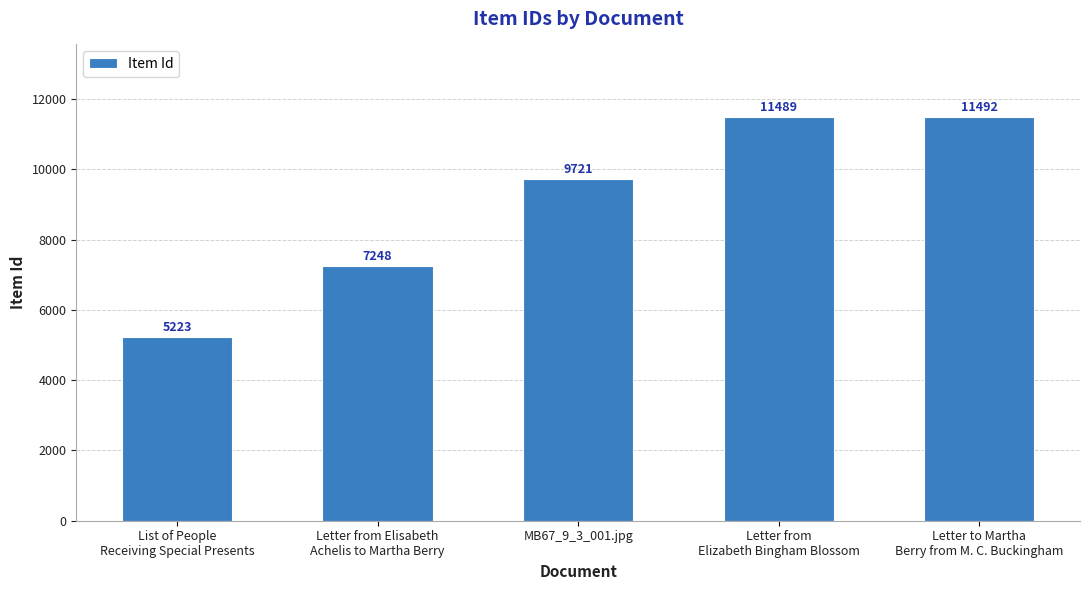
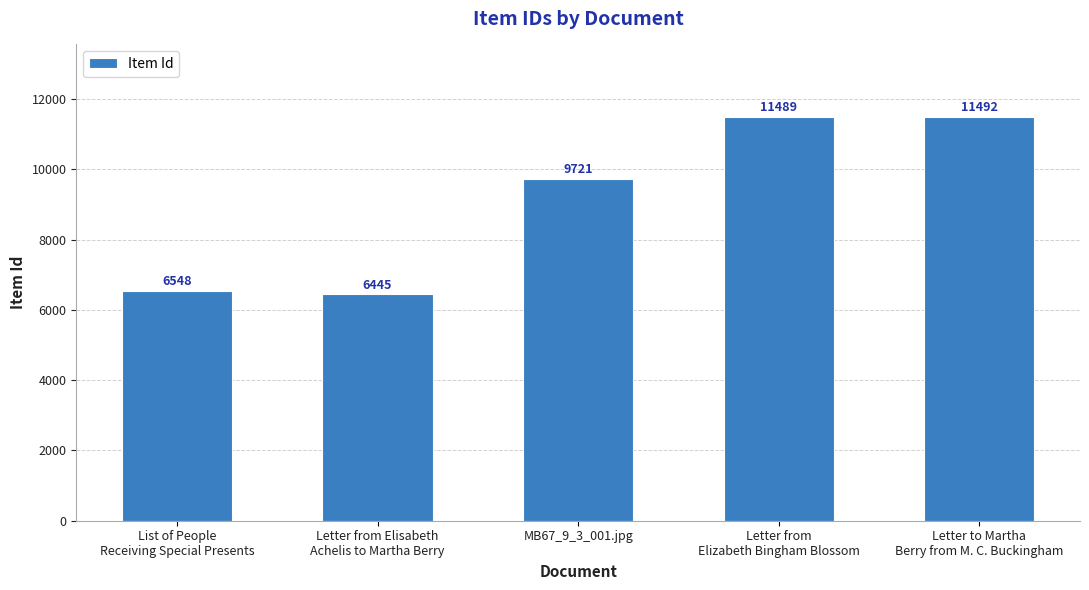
List of People Receiving Special Presents: 5223 -> 6548
Letter from Elisabeth Achelis to Martha Berry: 7248 -> 6445
